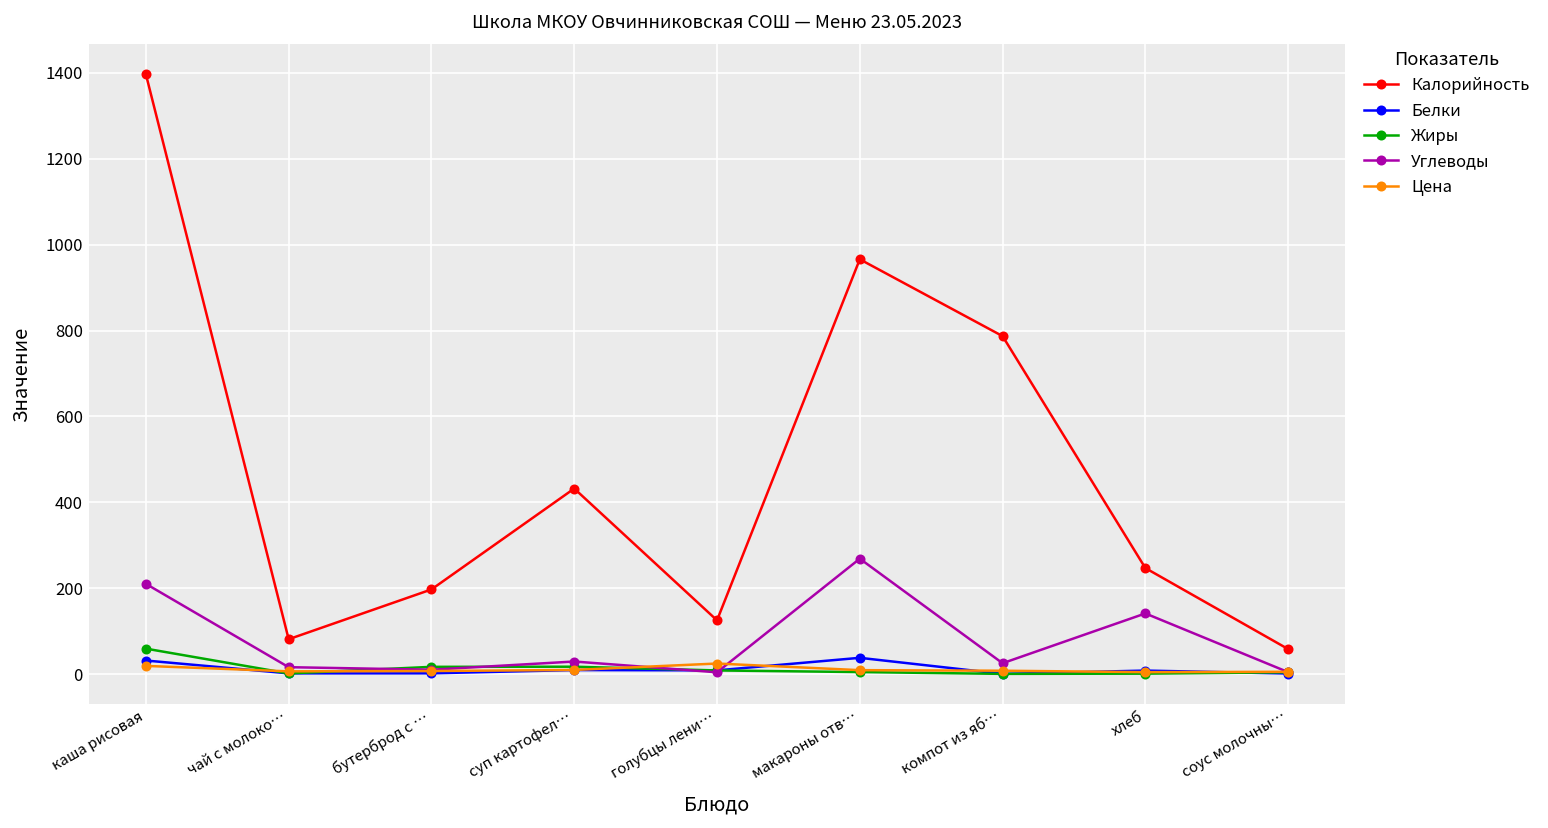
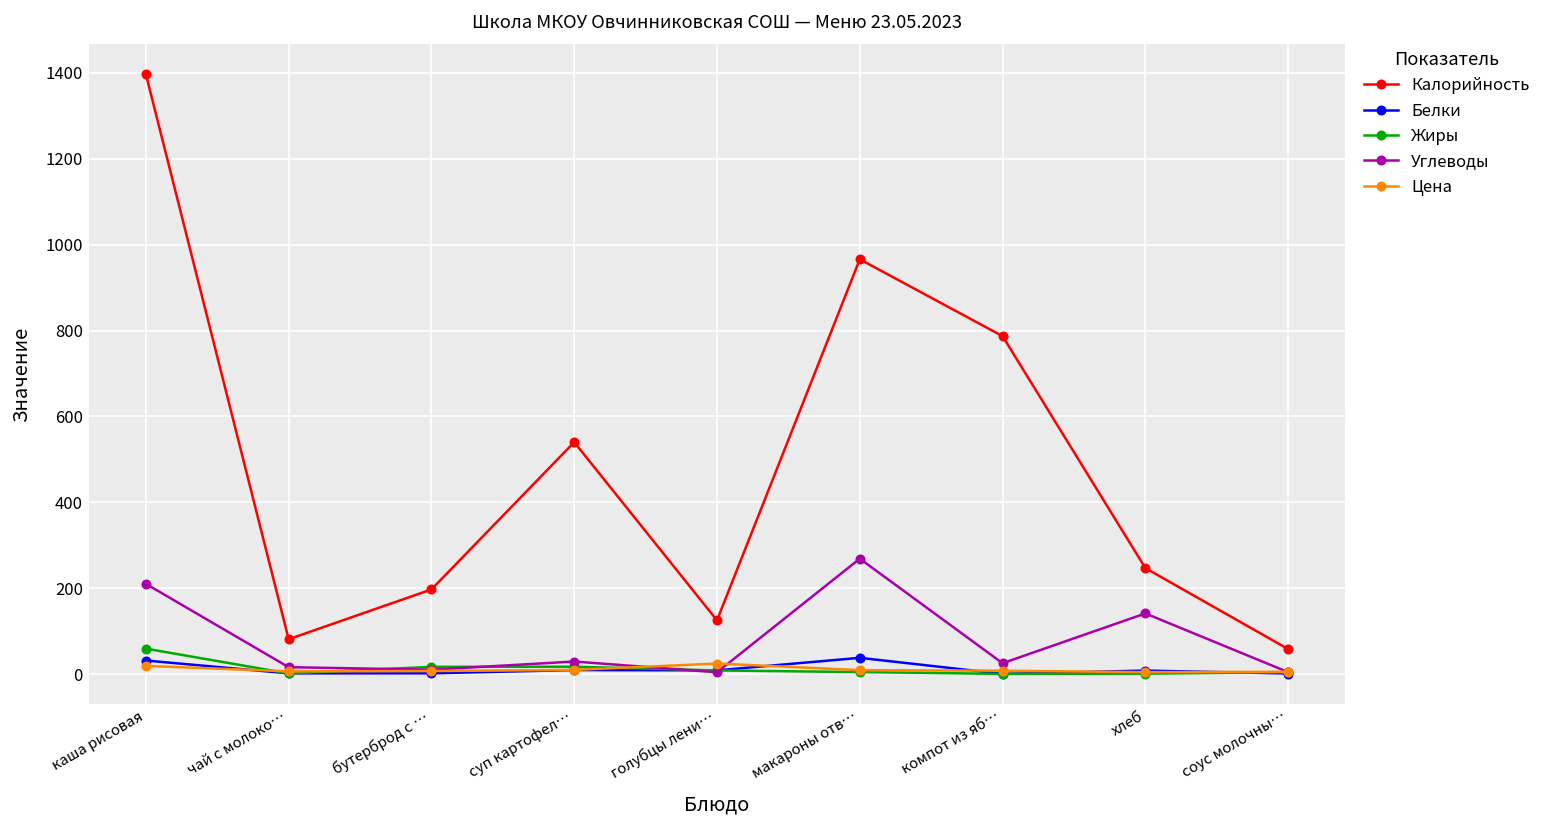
Калорийность, суп картофел…: 430 -> 540
